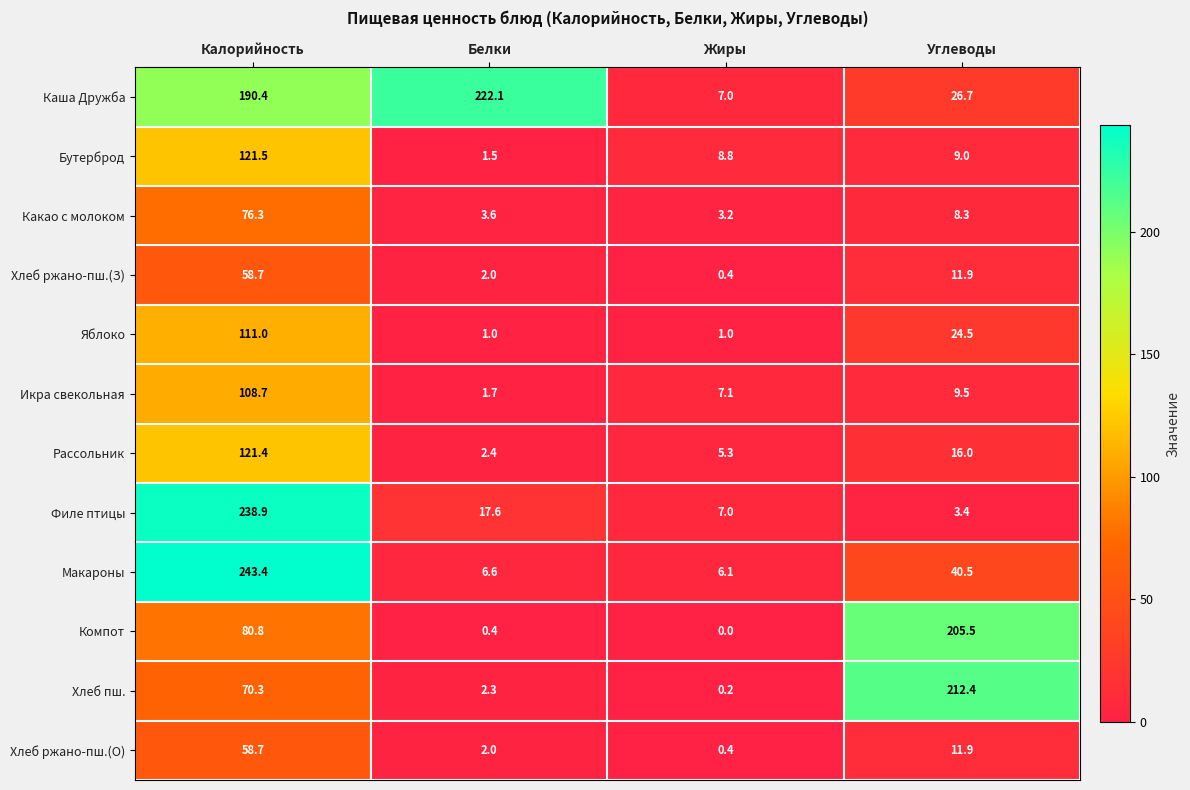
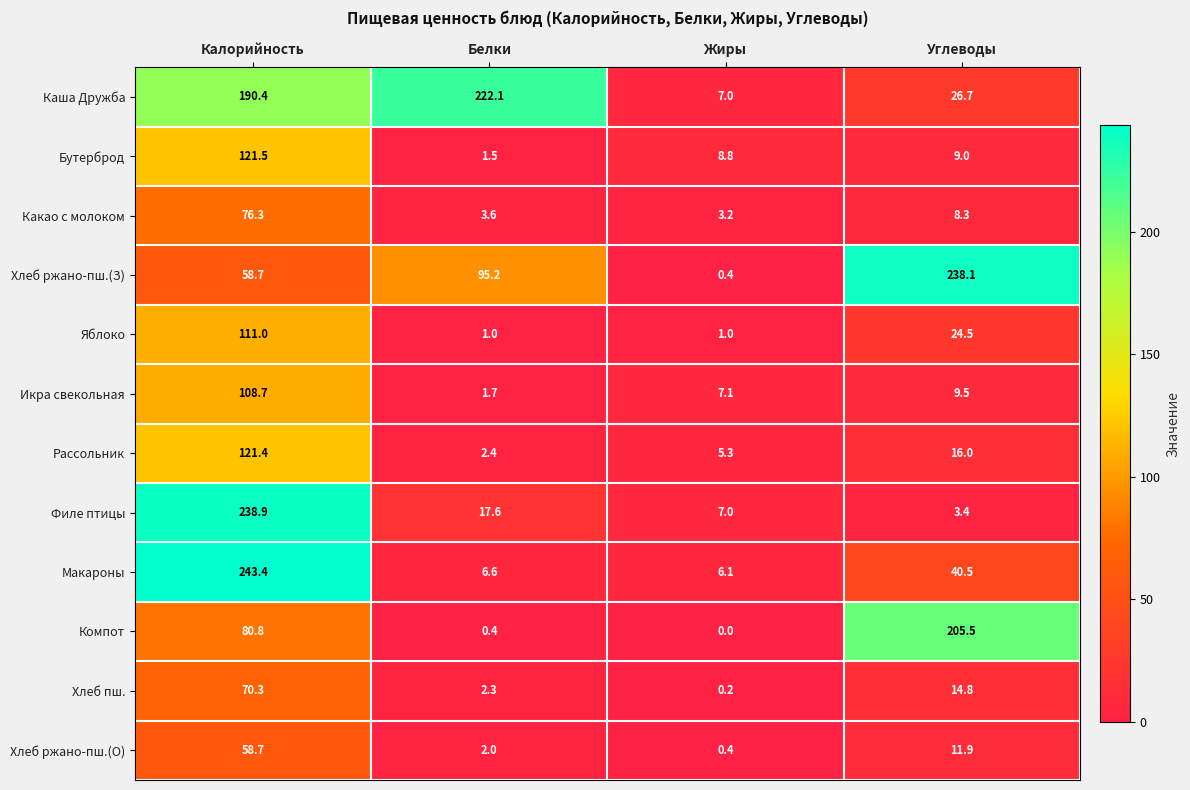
Хлеб ржано-пш.(З), Белки: 2.0 -> 95.2
Хлеб ржано-пш.(З), Углеводы: 11.9 -> 238.1
Хлеб пш., Углеводы: 212.4 -> 14.8
